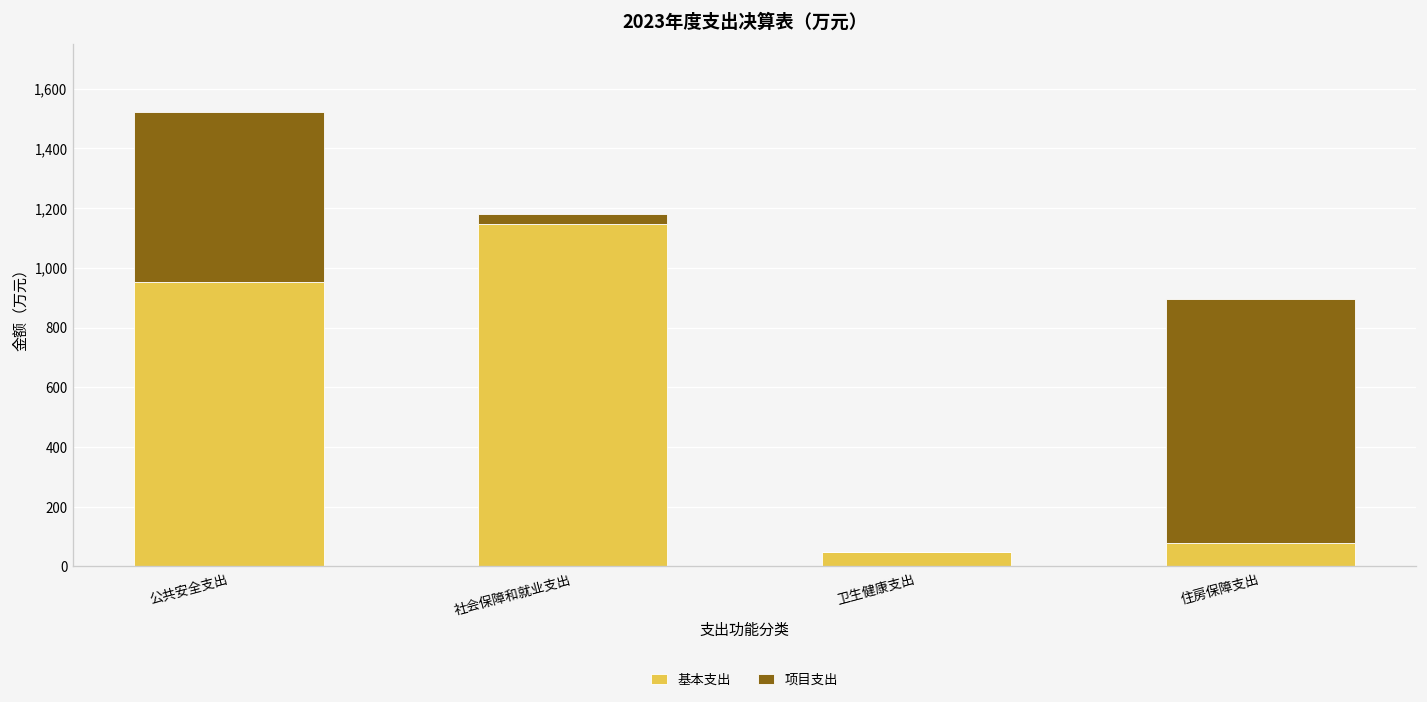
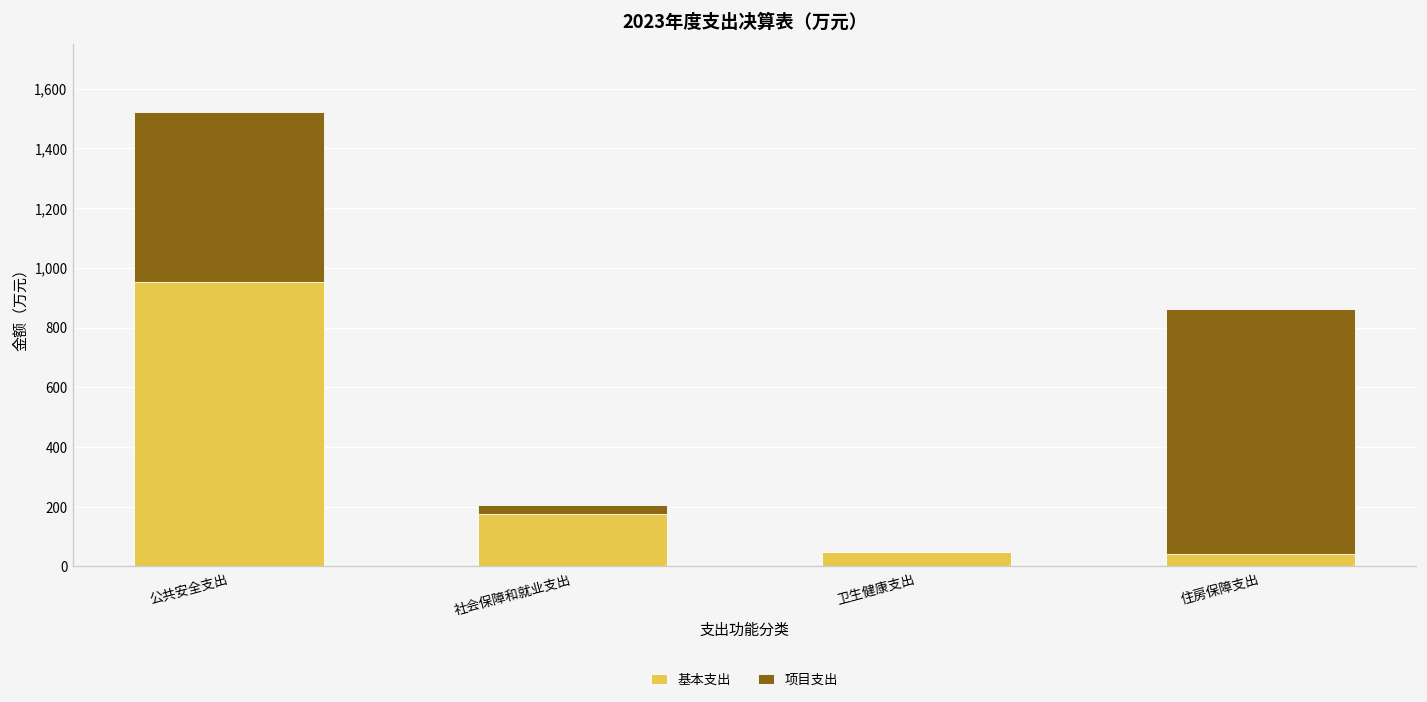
基本支出, 社会保障和就业支出: 1,150 -> 180
基本支出, 住房保障支出: 80 -> 40
